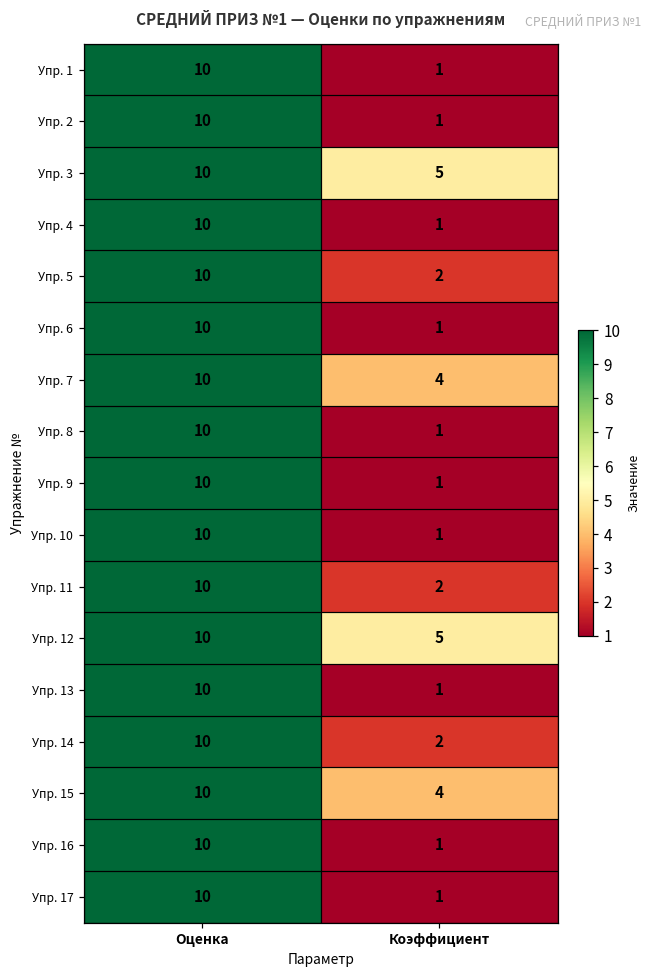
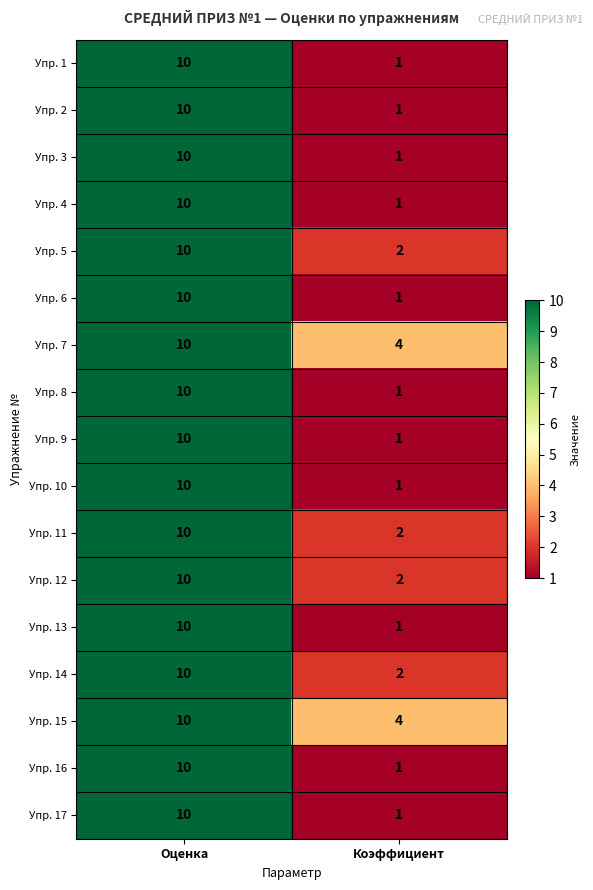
Упр. 3, Коэффициент: 5 -> 1
Упр. 12, Коэффициент: 5 -> 2
